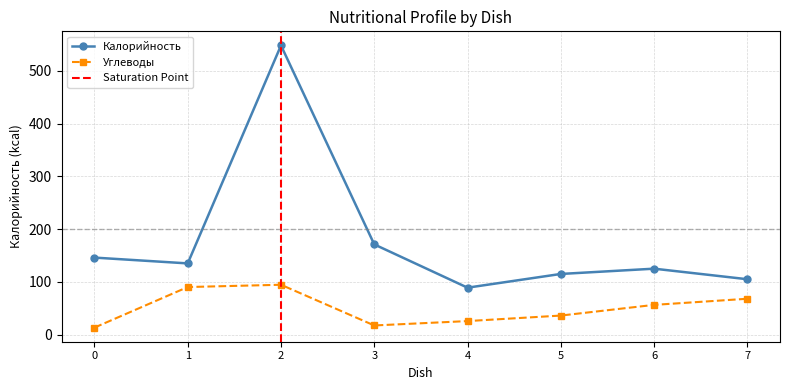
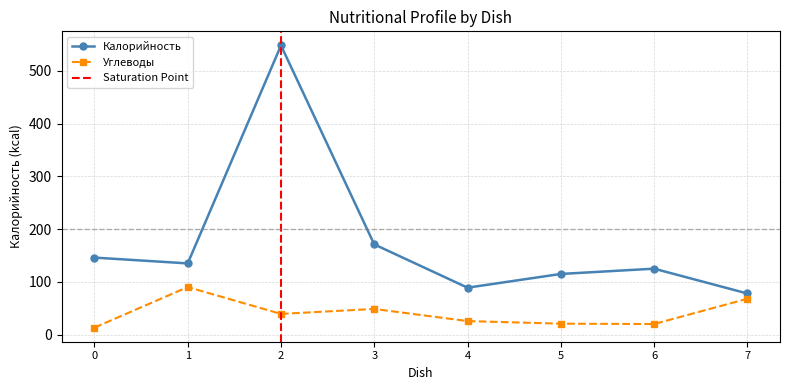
Углеводы, 2: 90 -> 40
Углеводы, 3: 20 -> 50
Углеводы, 5: 40 -> 20
Углеводы, 6: 60 -> 20
Калорийность, 7: 110 -> 80
